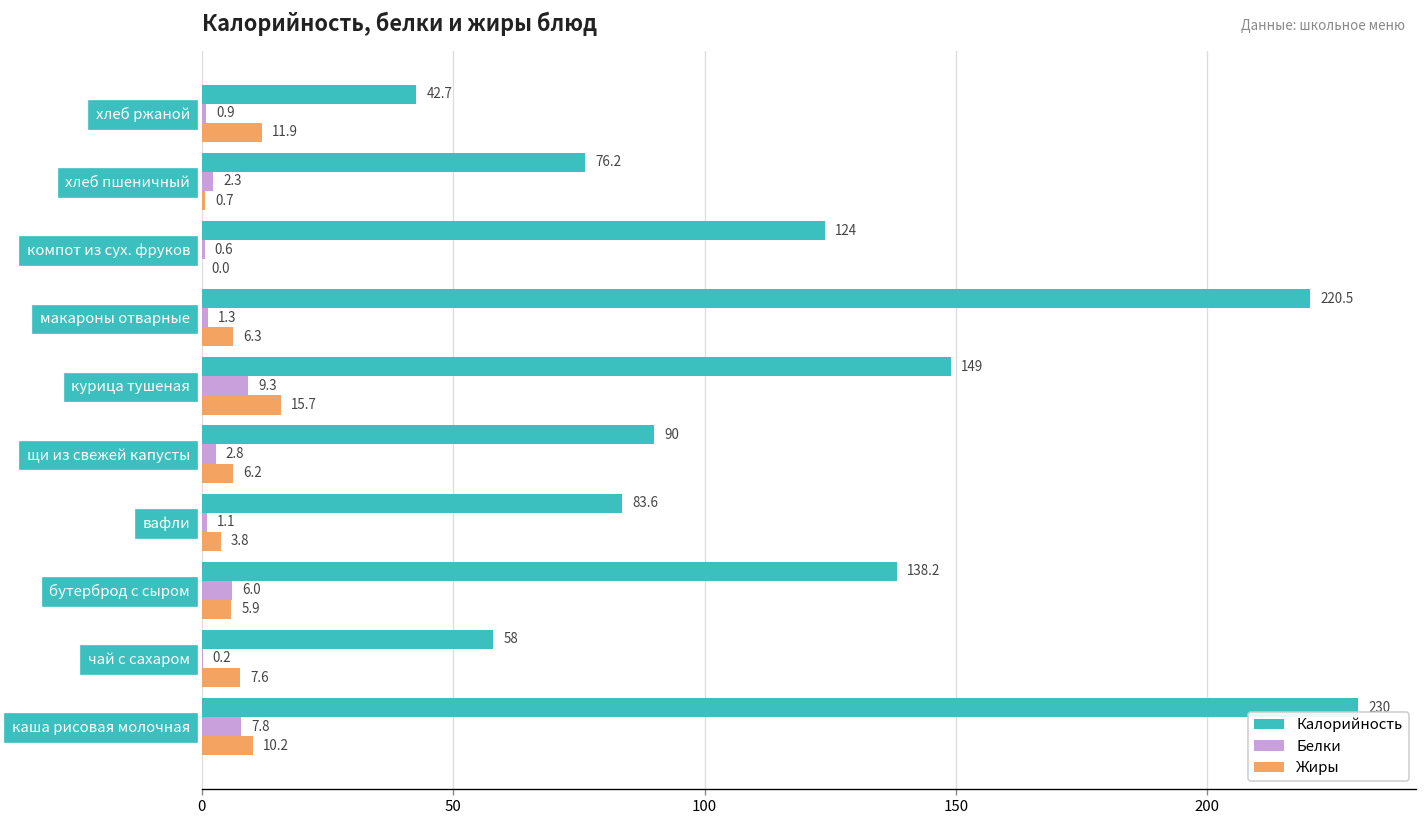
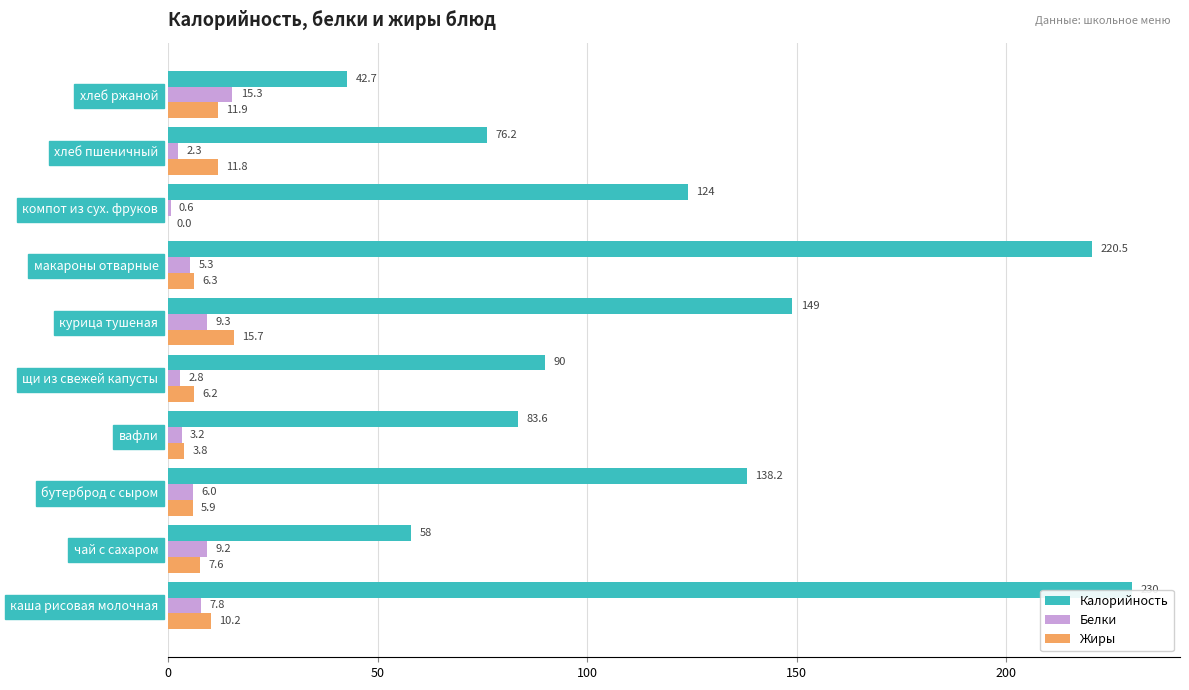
Белки, хлеб ржаной: 0.9 -> 15.3
Жиры, хлеб пшеничный: 0.7 -> 11.8
Белки, макароны отварные: 1.3 -> 5.3
Белки, вафли: 1.1 -> 3.2
Белки, чай с сахаром: 0.2 -> 9.2
